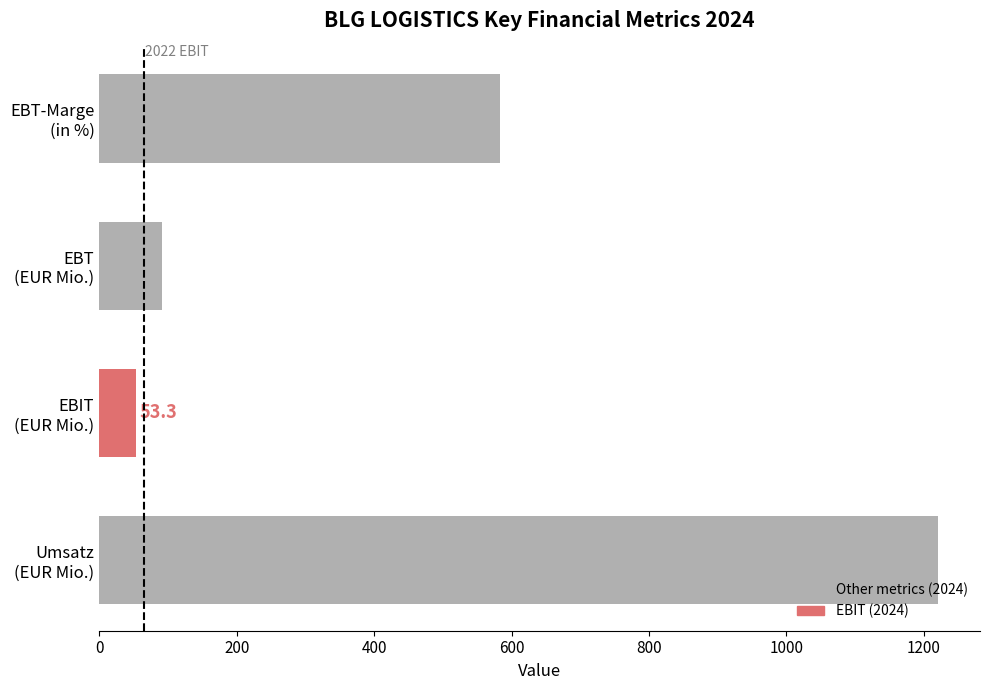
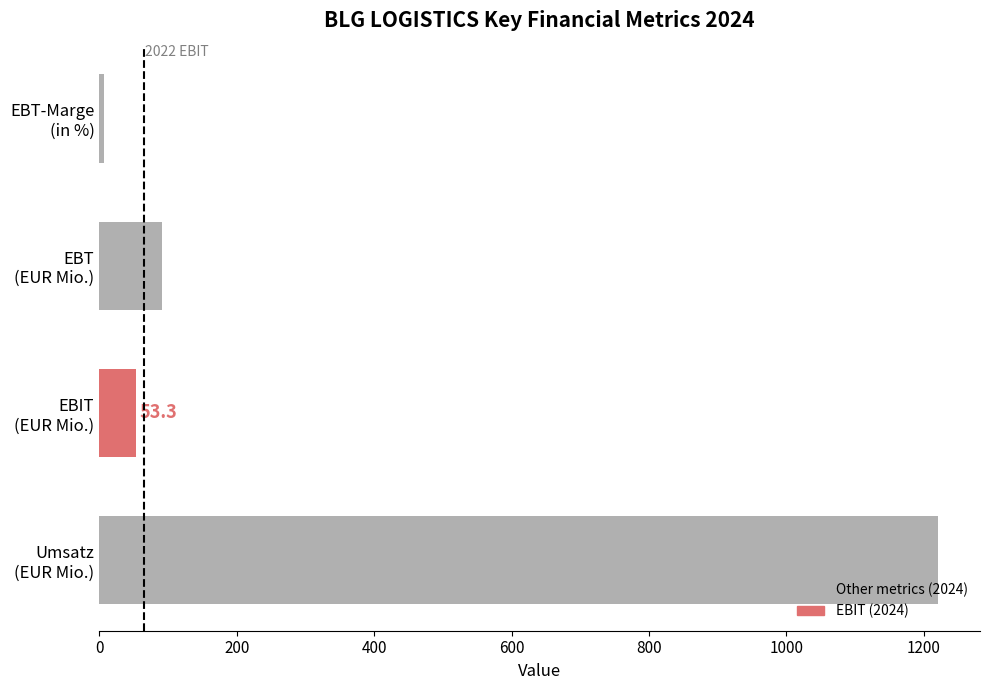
EBT-Marge (in %): 580 -> 10
